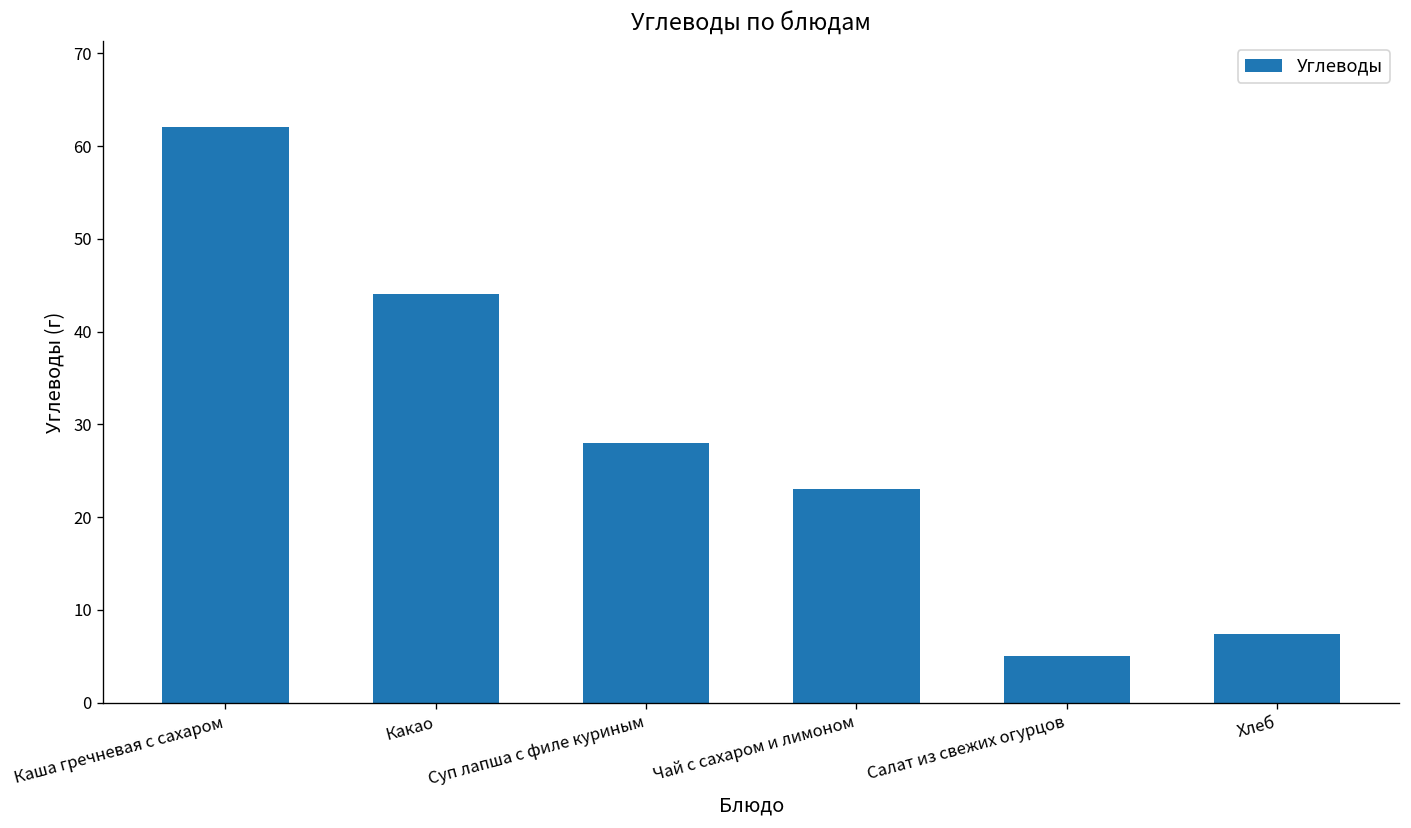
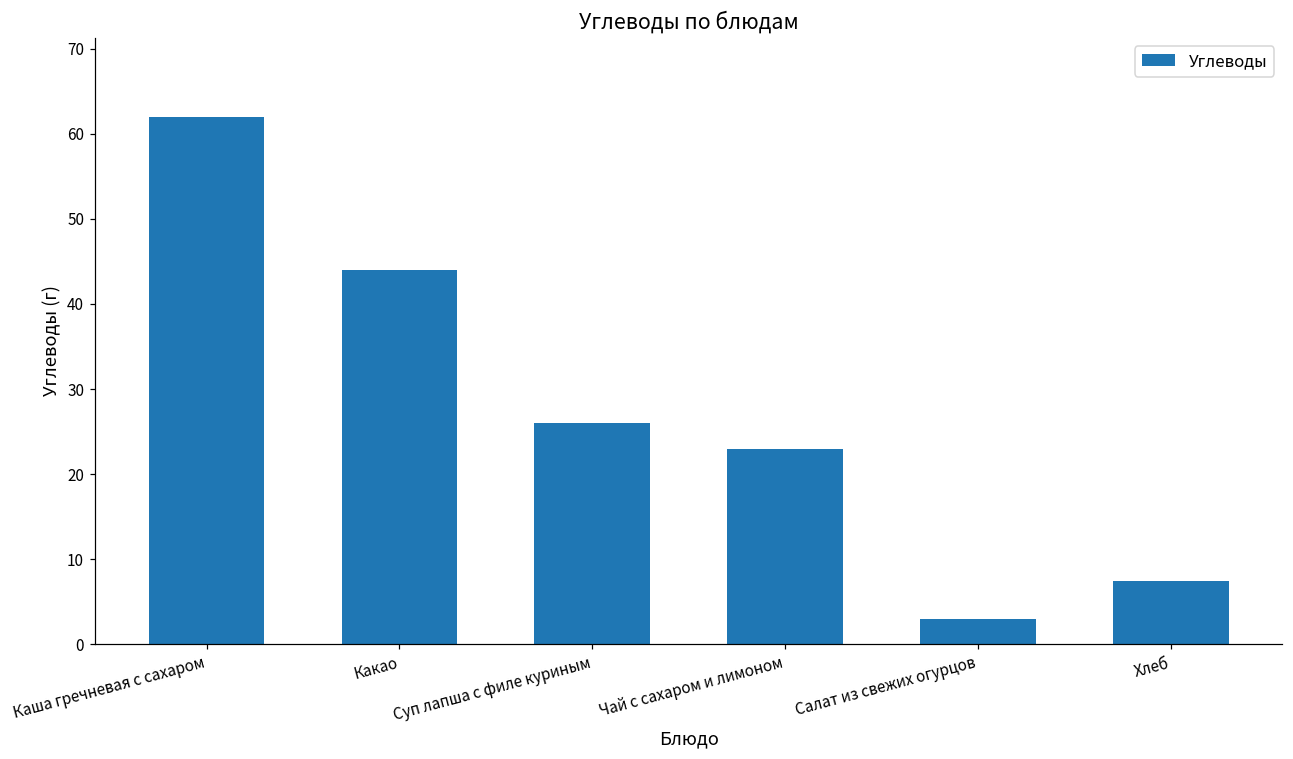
Суп лапша с филе куриным: 28 -> 26
Салат из свежих огурцов: 5 -> 3
